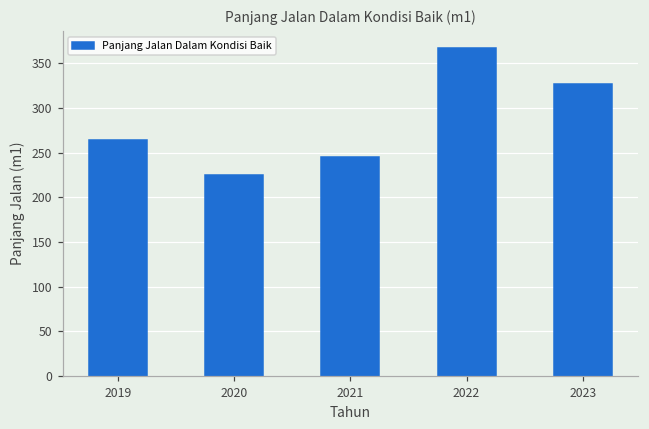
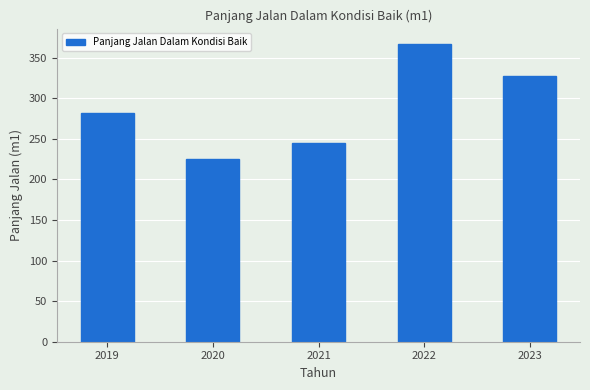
2019: 260 -> 280
